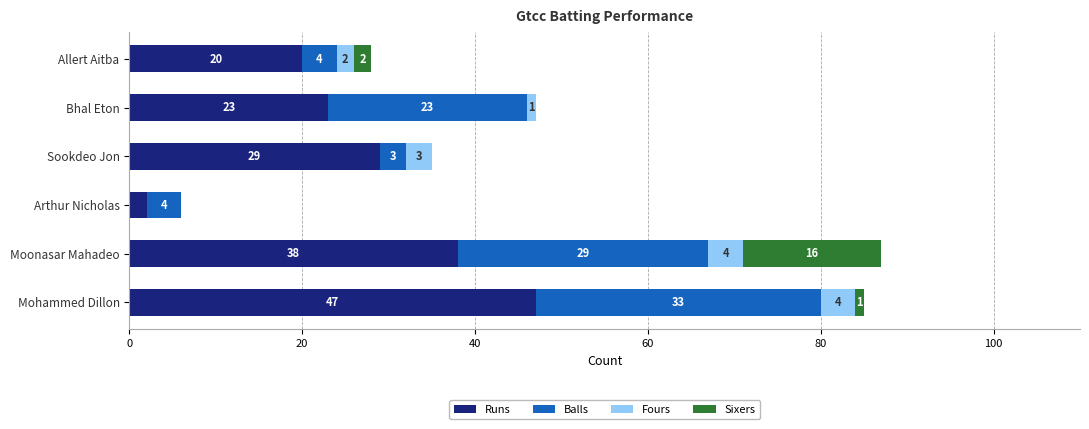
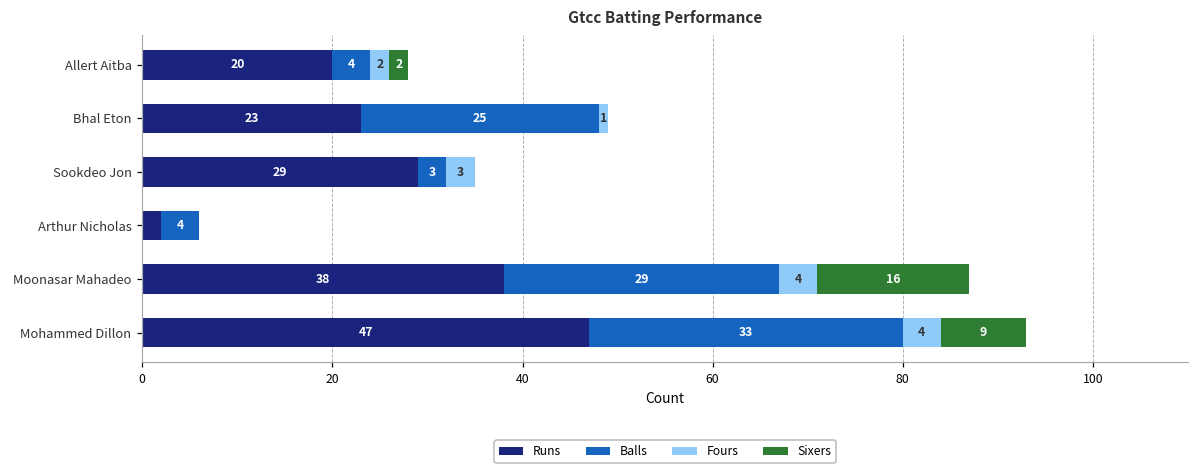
Balls, Bhal Eton: 23 -> 25
Sixers, Mohammed Dillon: 1 -> 9
